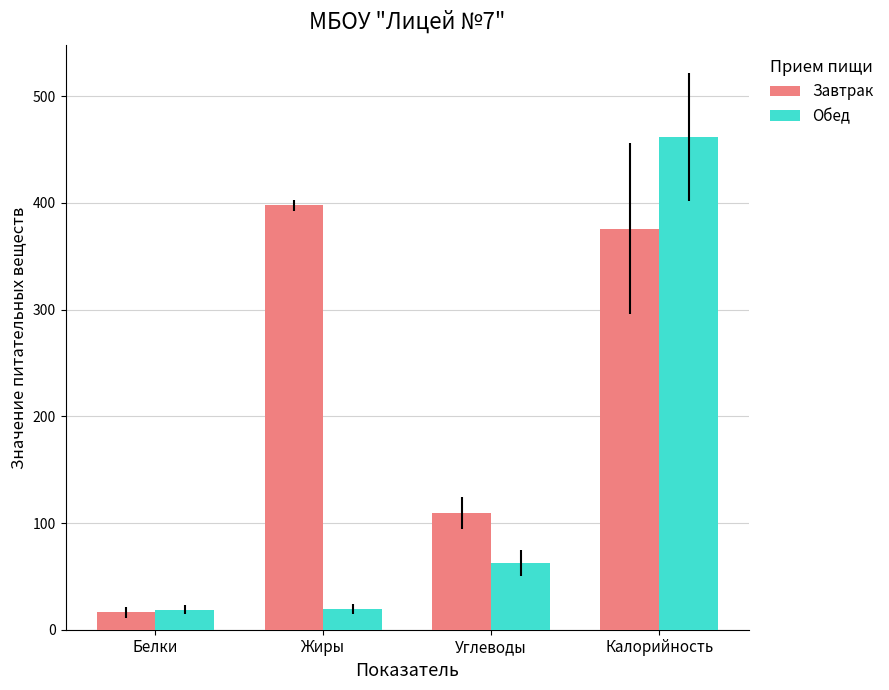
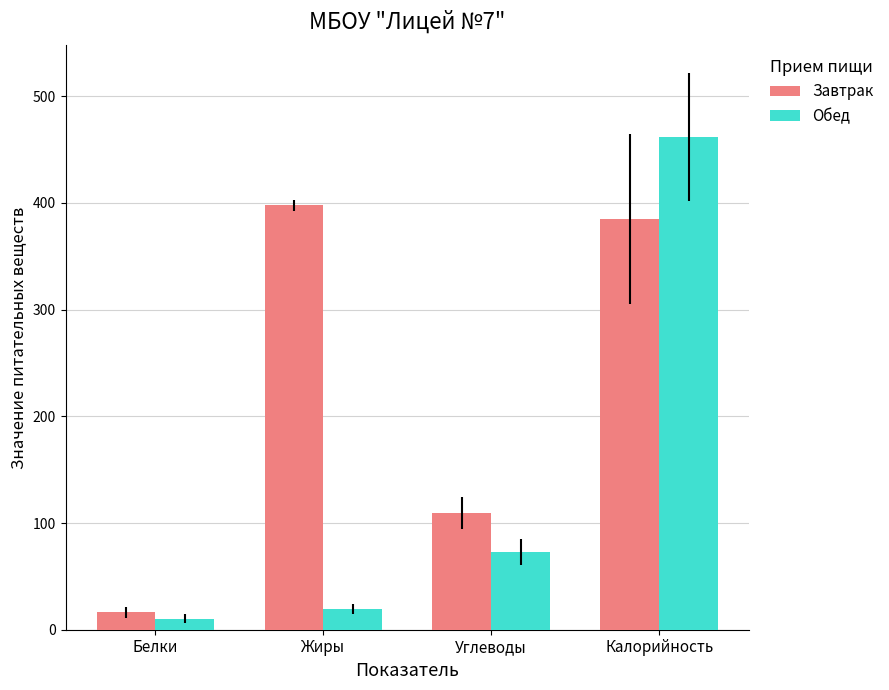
Обед, Белки: 19 -> 11
Обед, Углеводы: 63 -> 73
Завтрак, Калорийность: 376 -> 385
